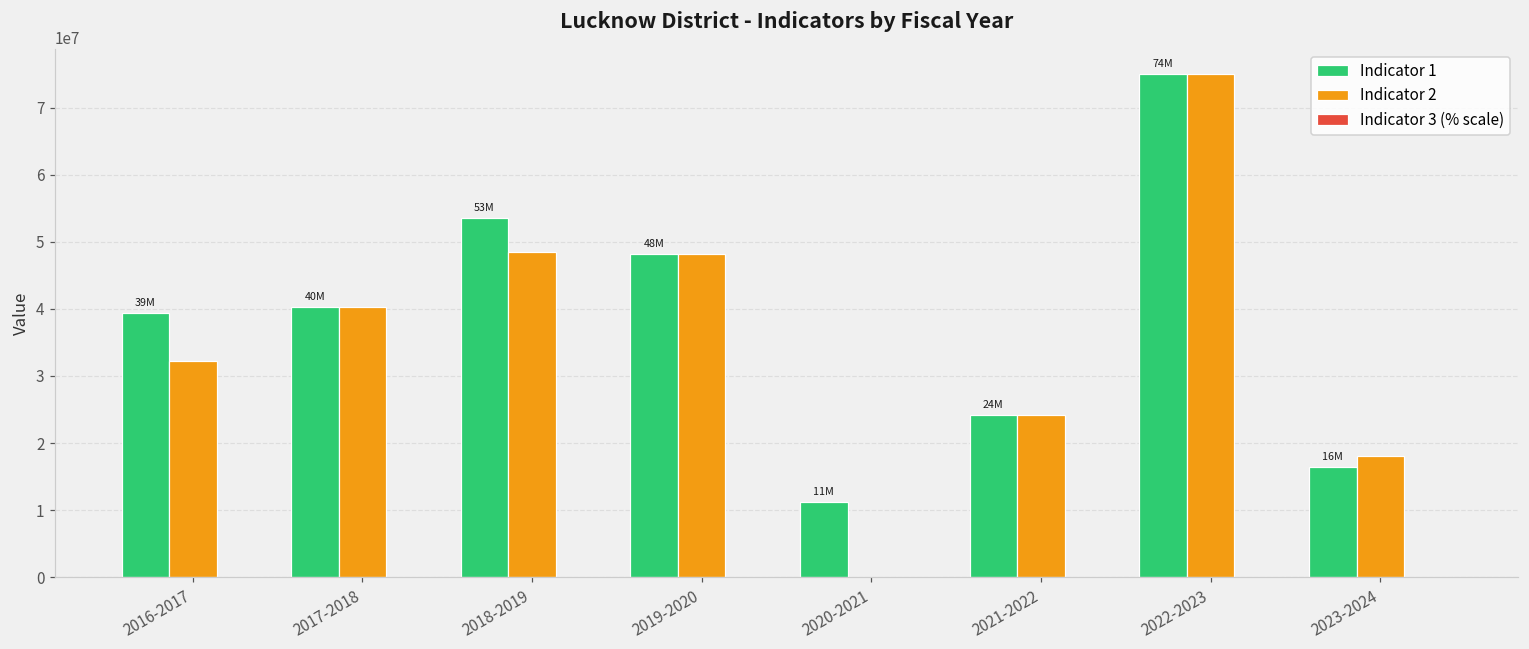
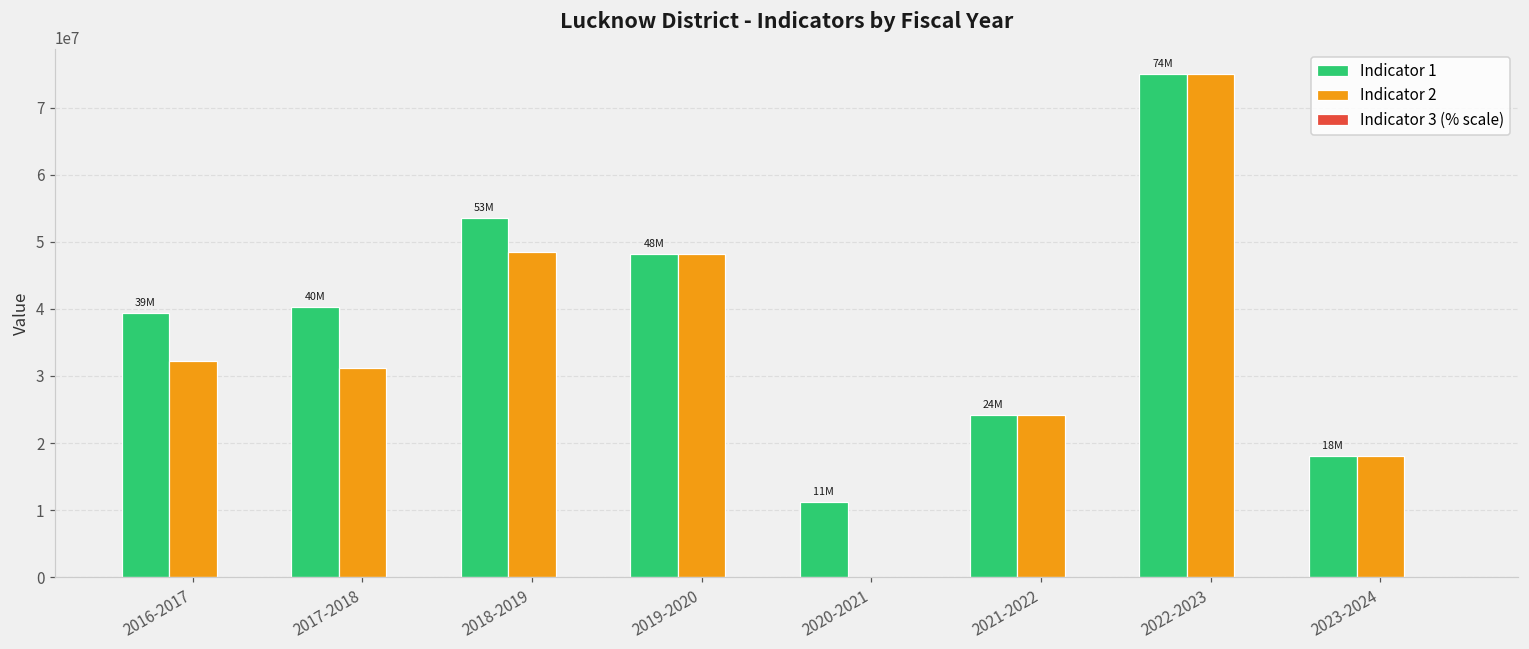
Indicator 2, 2017-2018: 40000000 -> 31000000
Indicator 1, 2023-2024: 16M -> 18M
